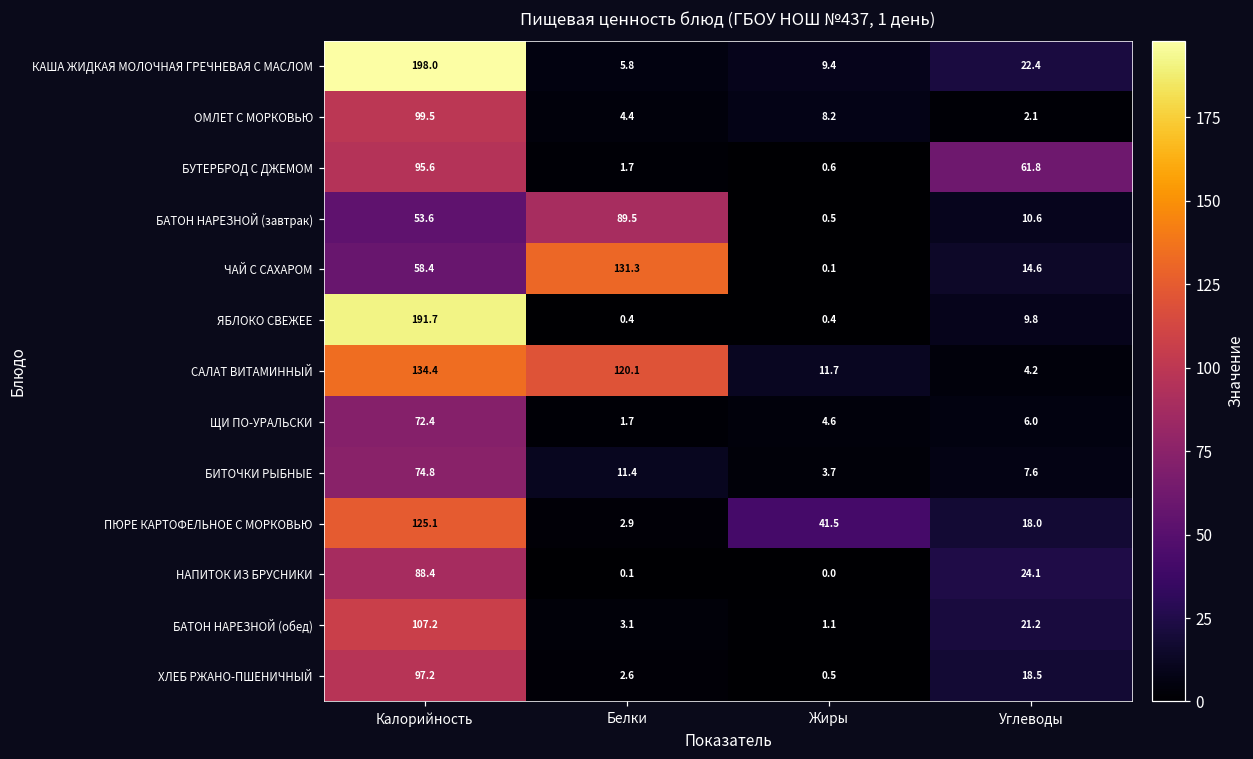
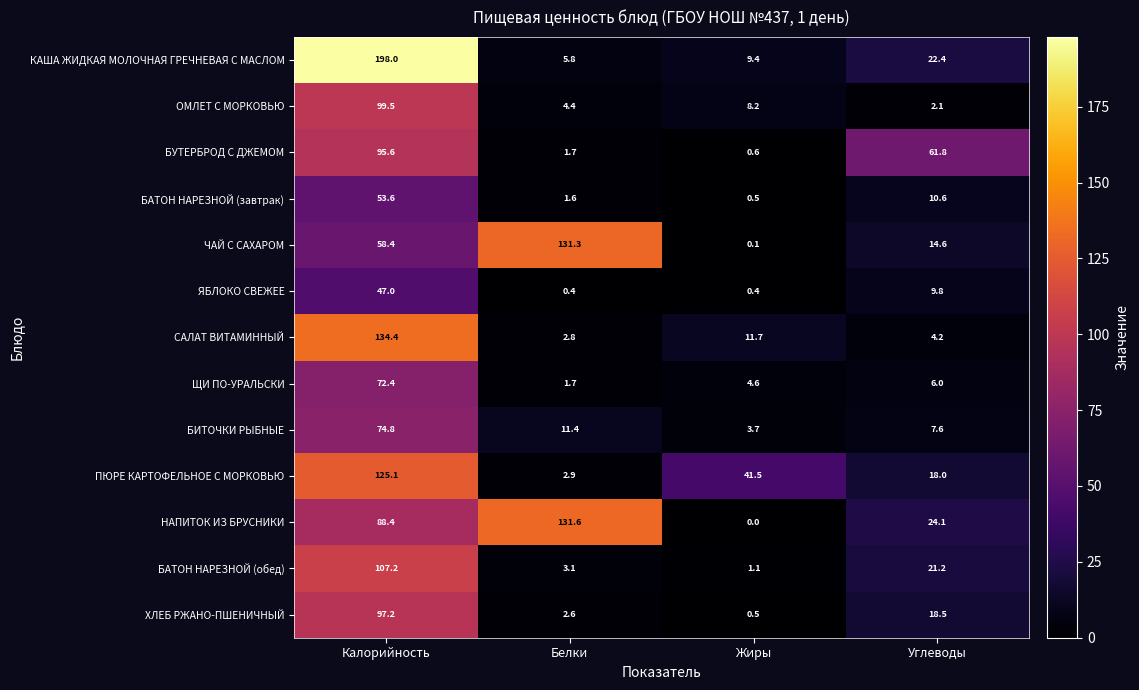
БАТОН НАРЕЗНОЙ (завтрак), Белки: 89.5 -> 1.6
ЯБЛОКО СВЕЖЕЕ, Калорийность: 191.7 -> 47.0
САЛАТ ВИТАМИННЫЙ, Белки: 120.1 -> 2.8
НАПИТОК ИЗ БРУСНИКИ, Белки: 0.1 -> 131.6
